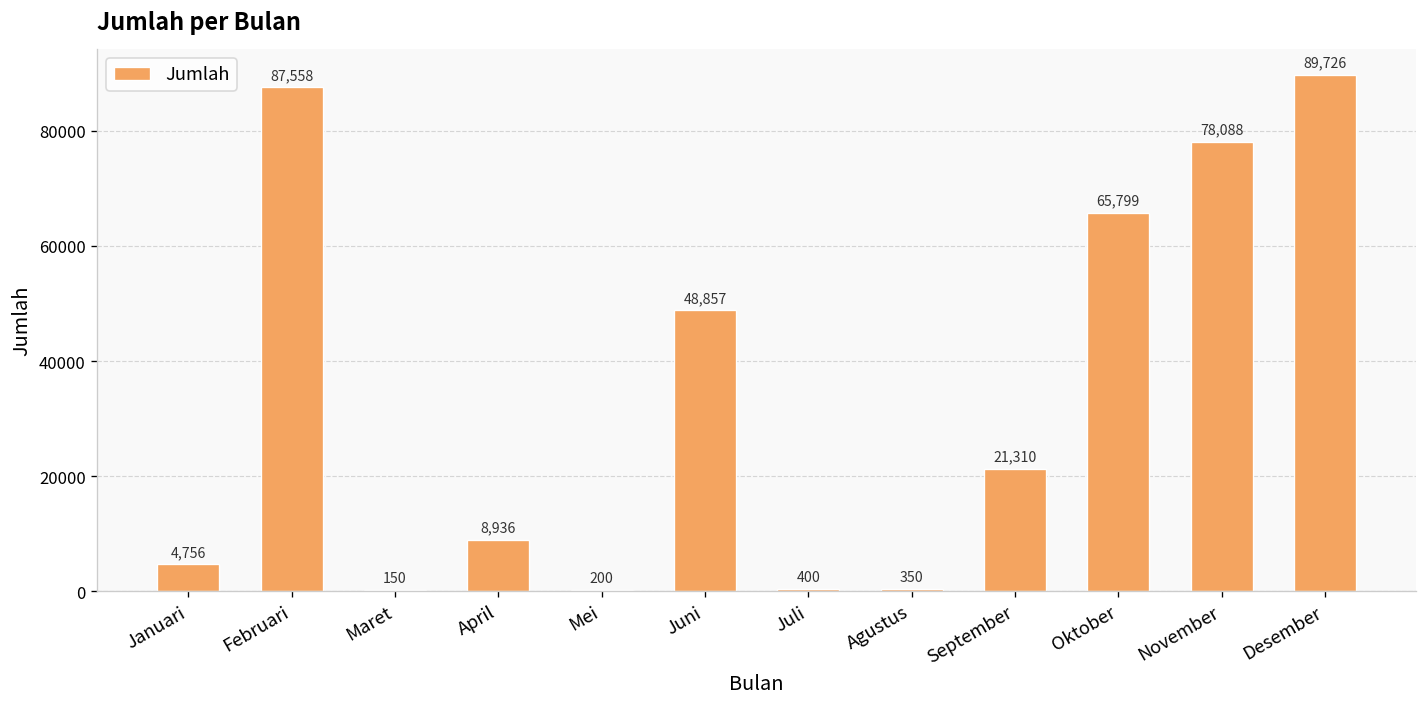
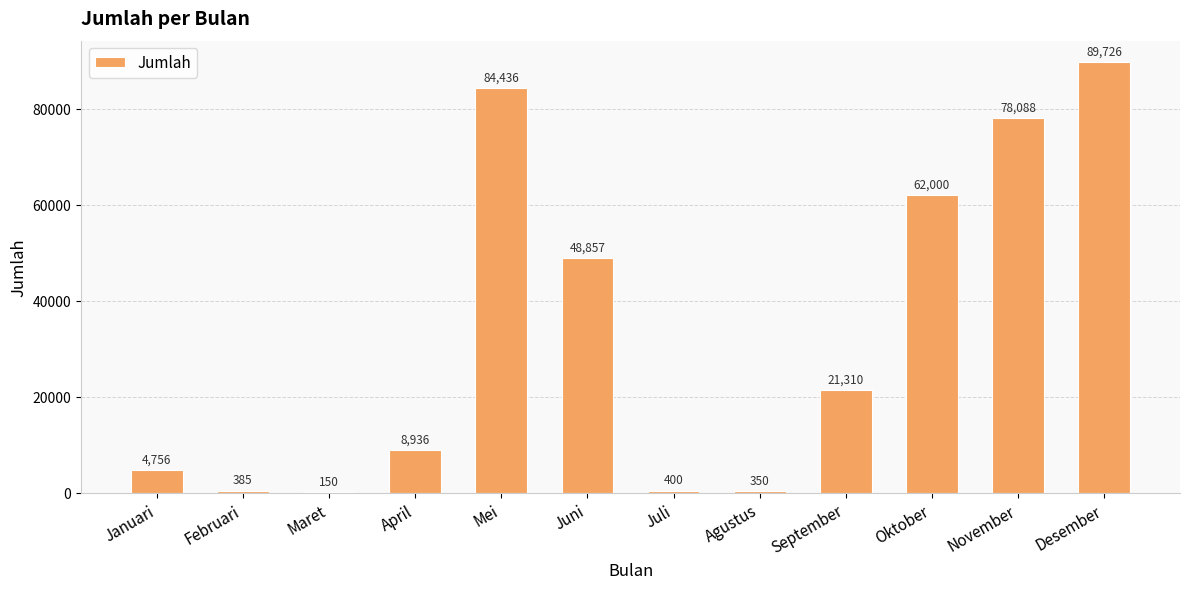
Februari: 87,558 -> 385
Mei: 200 -> 84,436
Oktober: 65,799 -> 62,000
